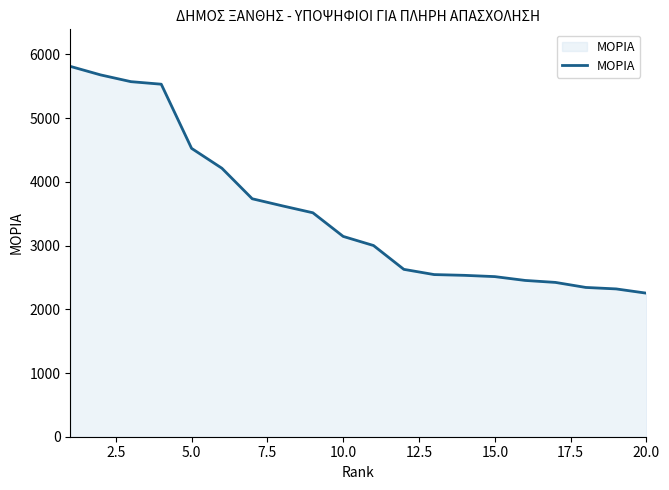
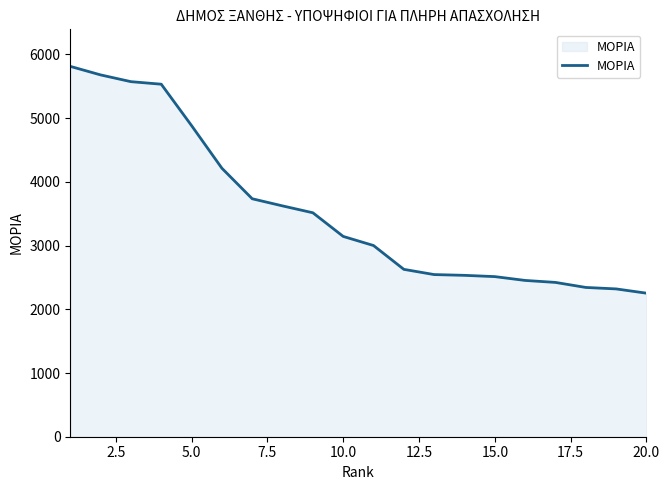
5.0: 4500 -> 4900
